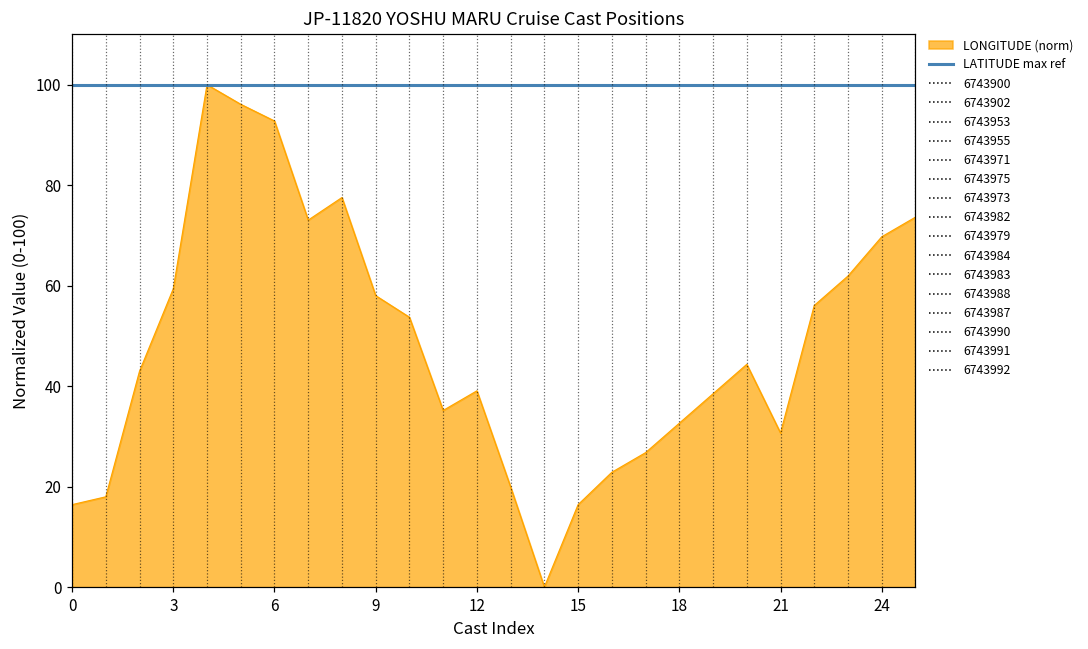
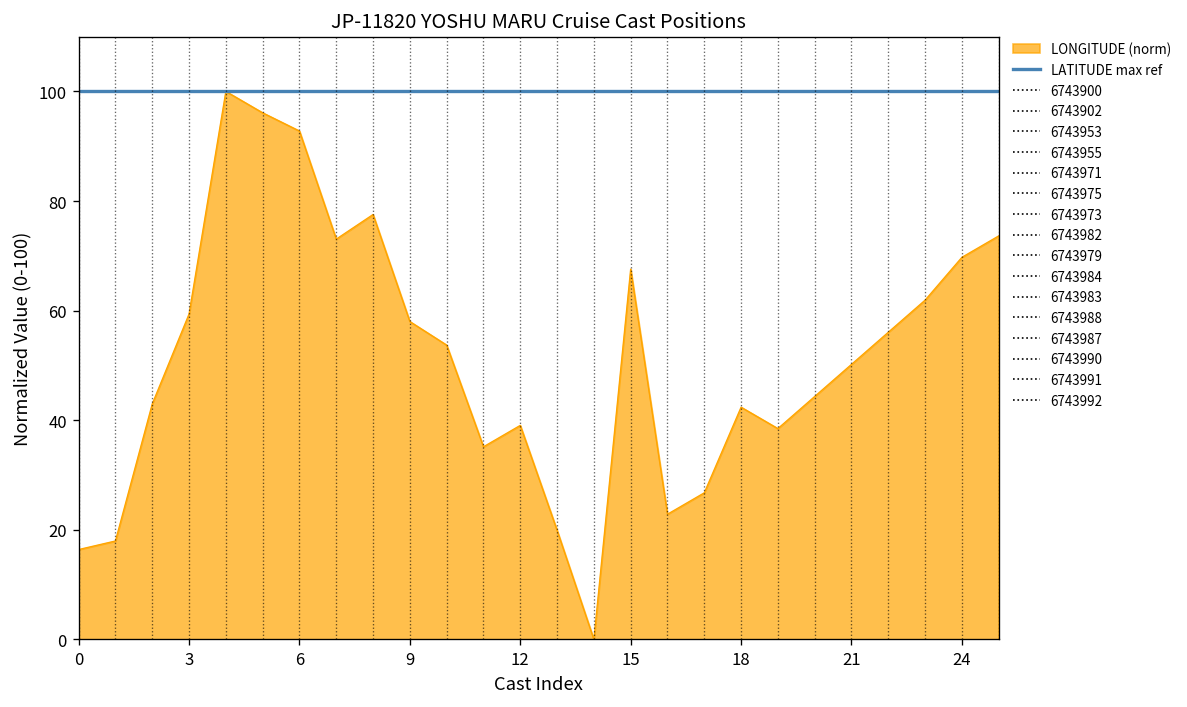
LONGITUDE (norm), 15: 16 -> 68
LONGITUDE (norm), 18: 33 -> 42
LONGITUDE (norm), 21: 31 -> 50
